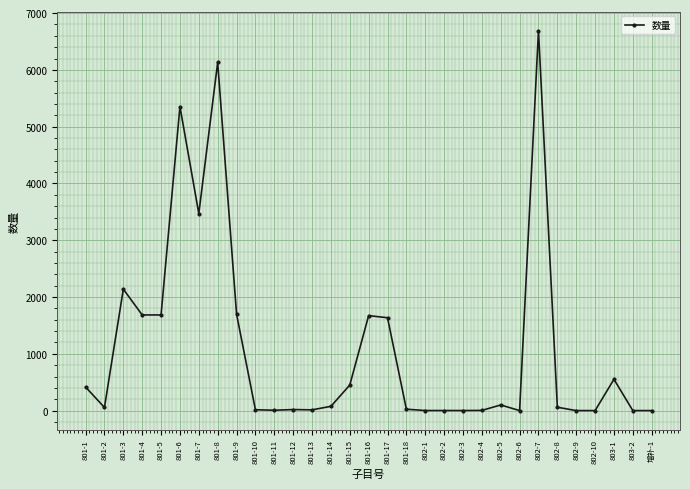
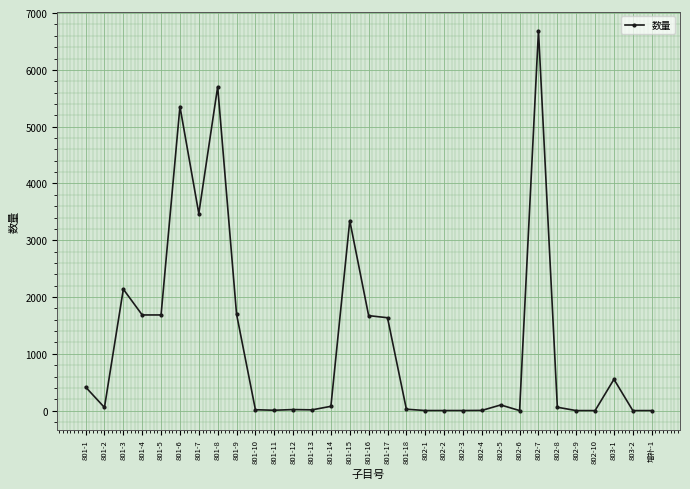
801-8: 6100 -> 5700
801-15: 500 -> 3300
